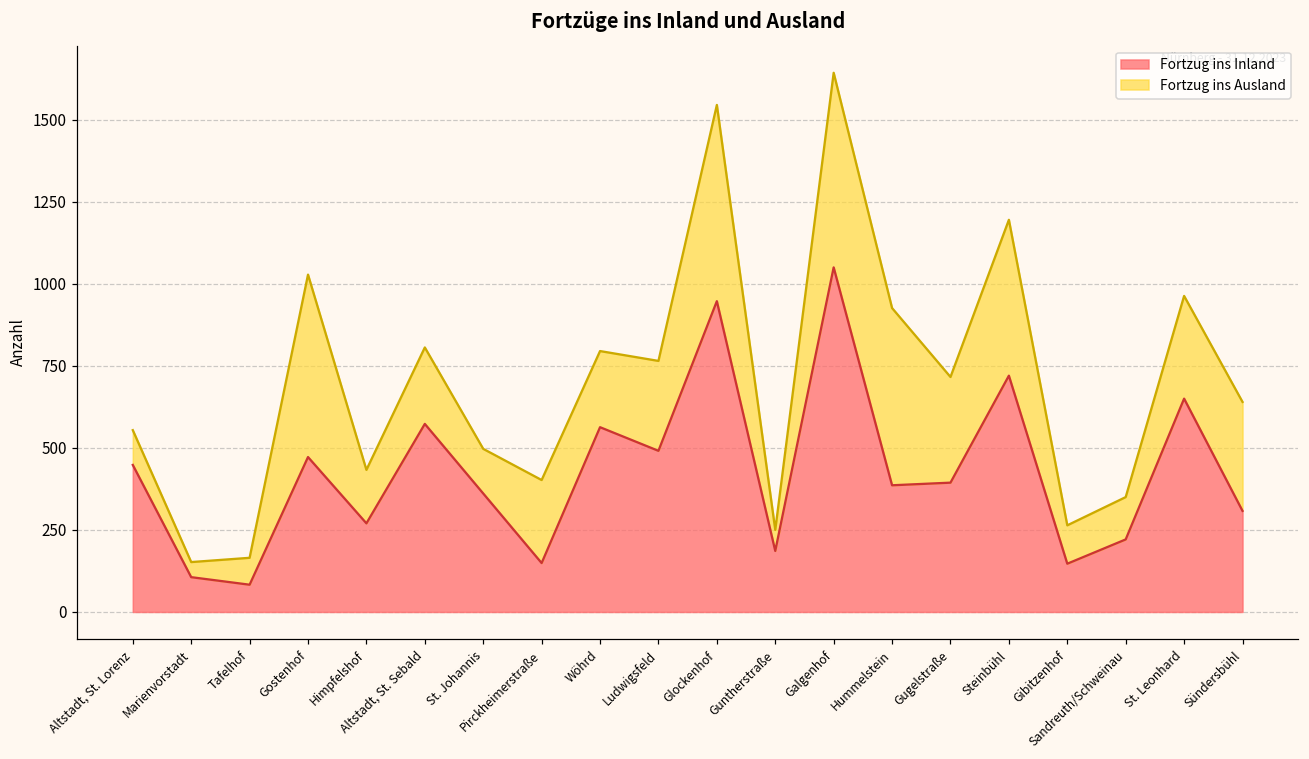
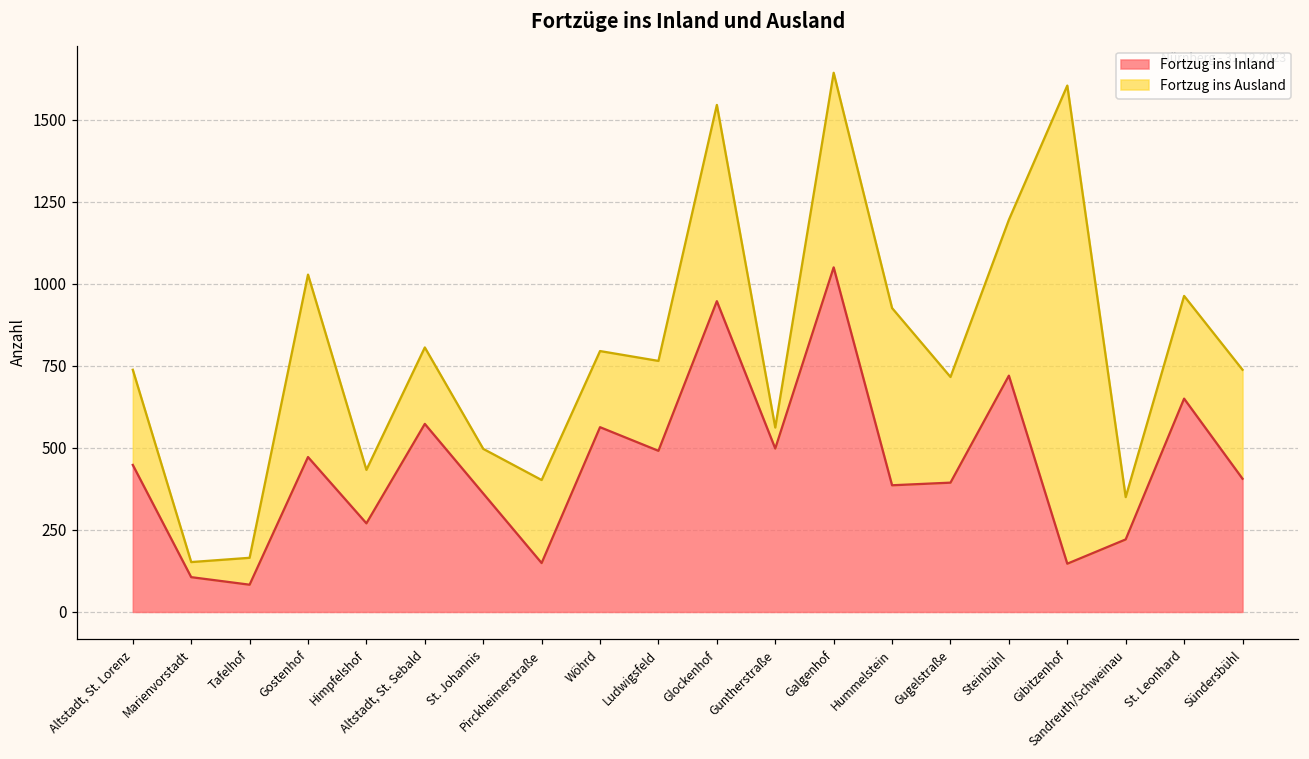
Fortzug ins Ausland, Altstadt, St. Lorenz: 110 -> 290
Fortzug ins Inland, Guntherstraße: 190 -> 500
Fortzug ins Ausland, Gibitzenhof: 120 -> 1460
Fortzug ins Inland, Sündersbühl: 310 -> 410
